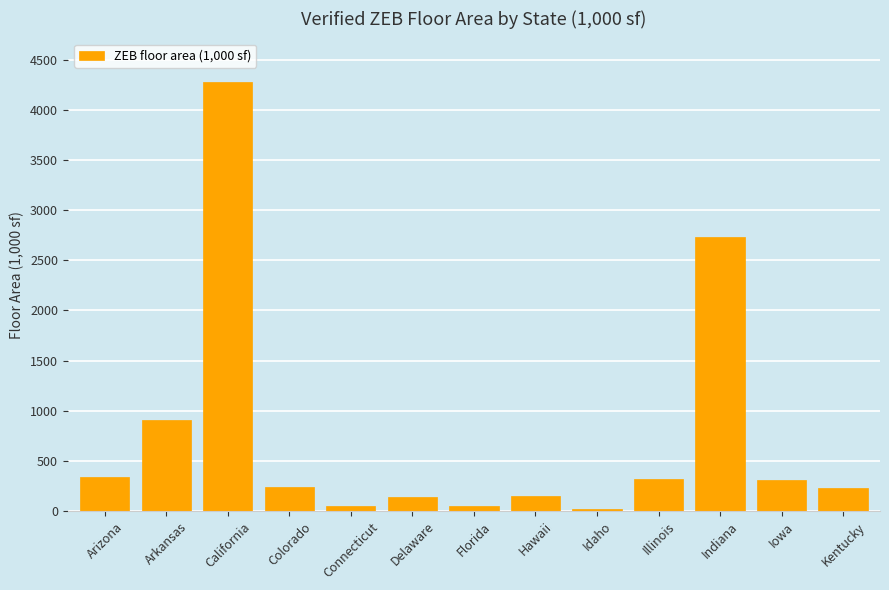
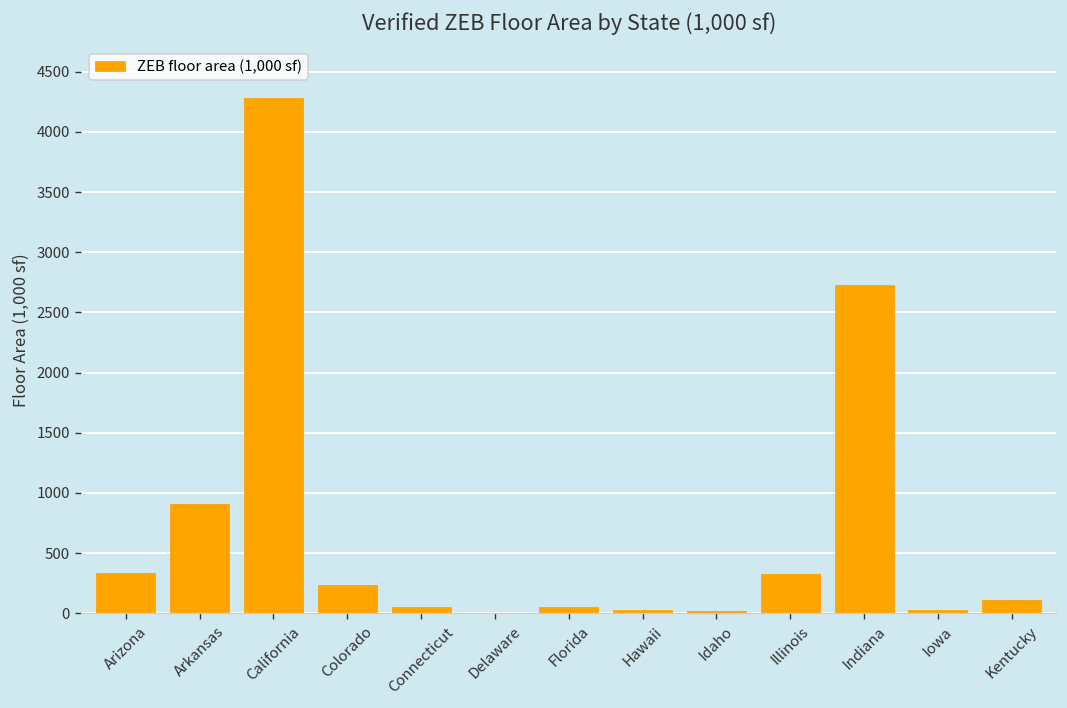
Delaware: 140 -> 0
Hawaii: 150 -> 30
Iowa: 310 -> 30
Kentucky: 230 -> 110
